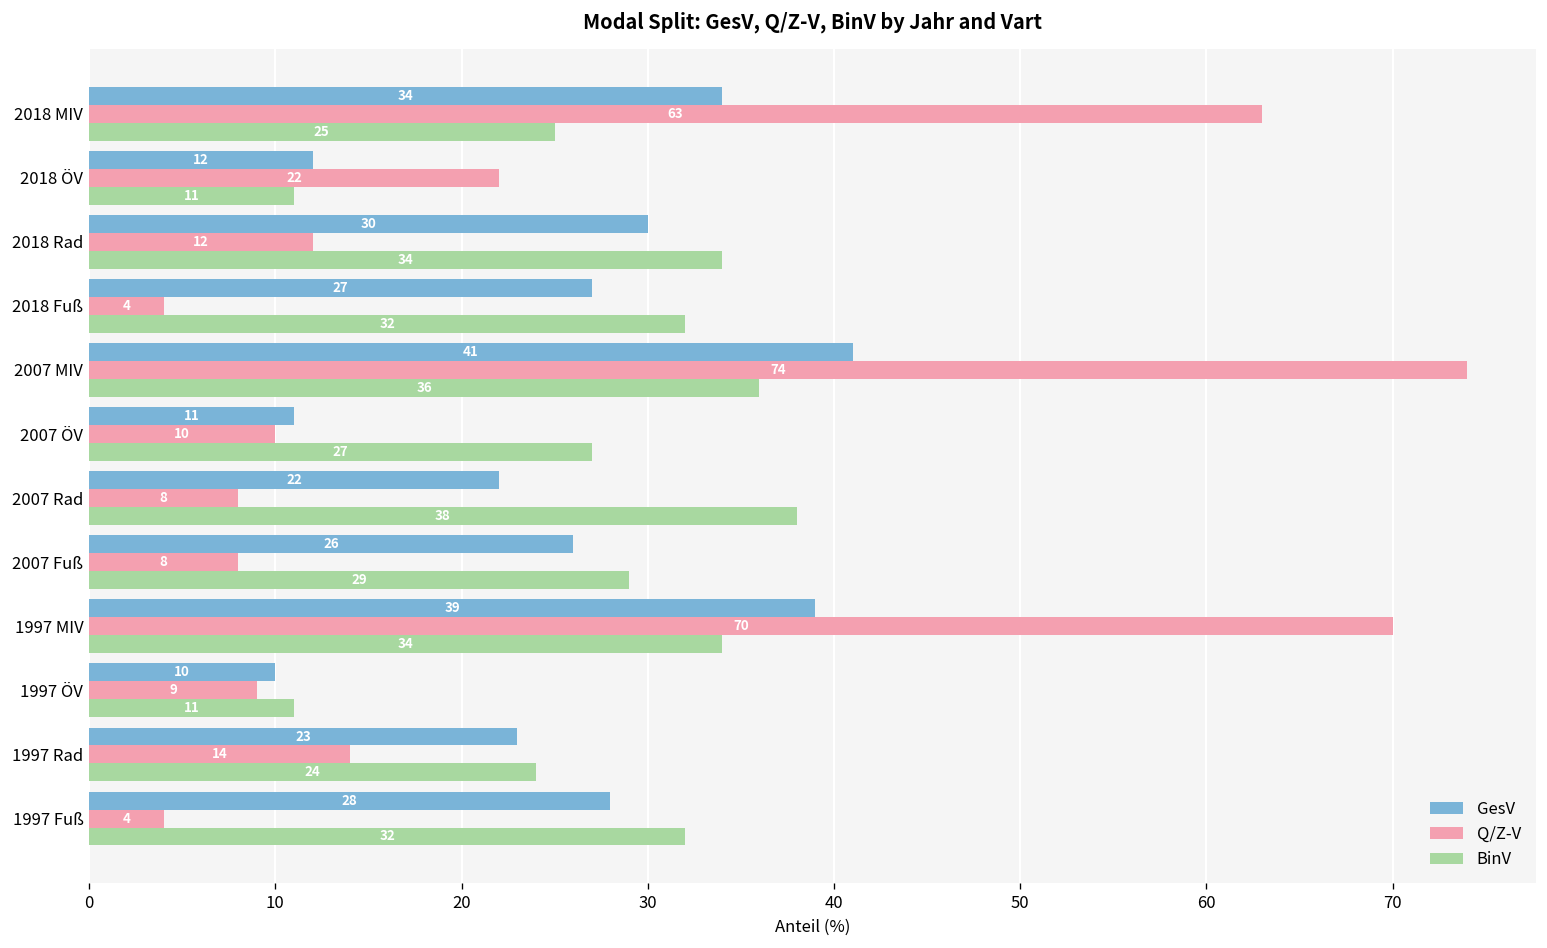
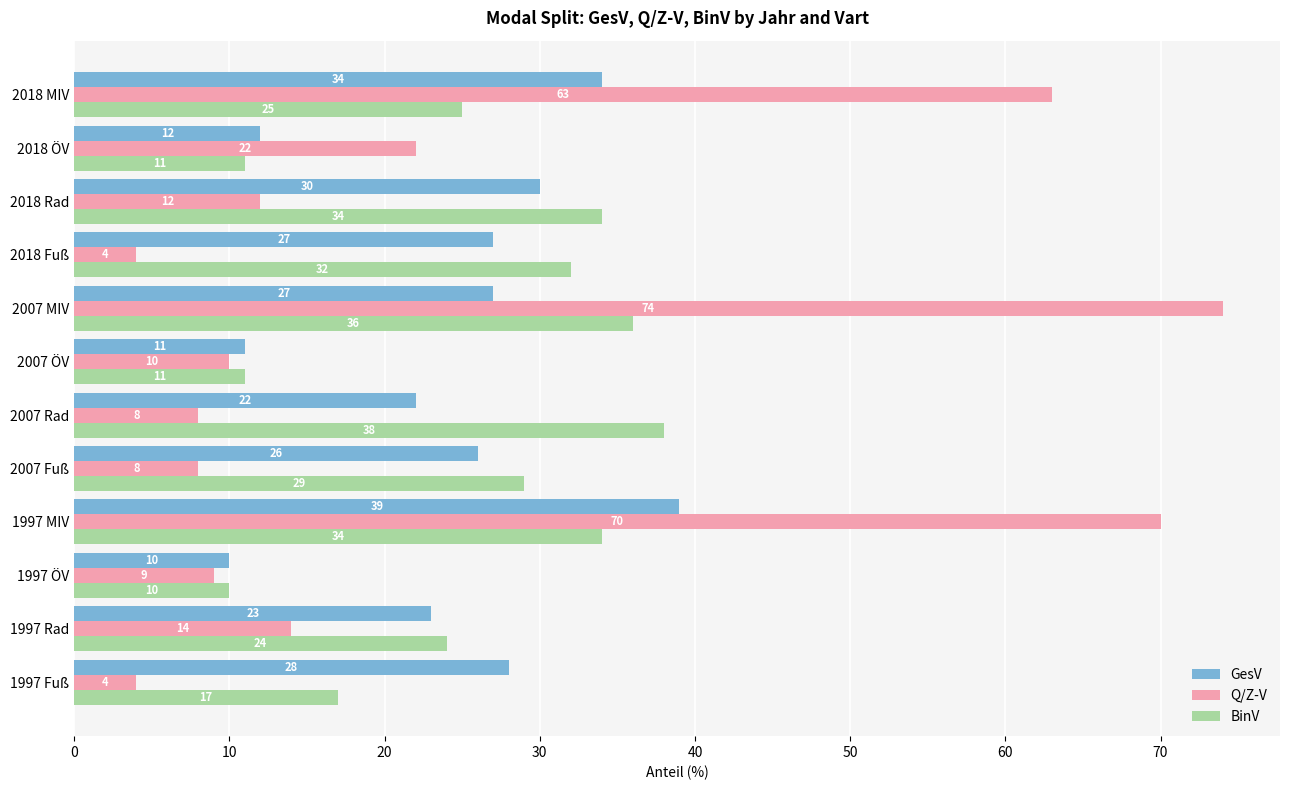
GesV, 2007 MIV: 41 -> 27
BinV, 2007 ÖV: 27 -> 11
BinV, 1997 ÖV: 11 -> 10
BinV, 1997 Fuß: 32 -> 17
